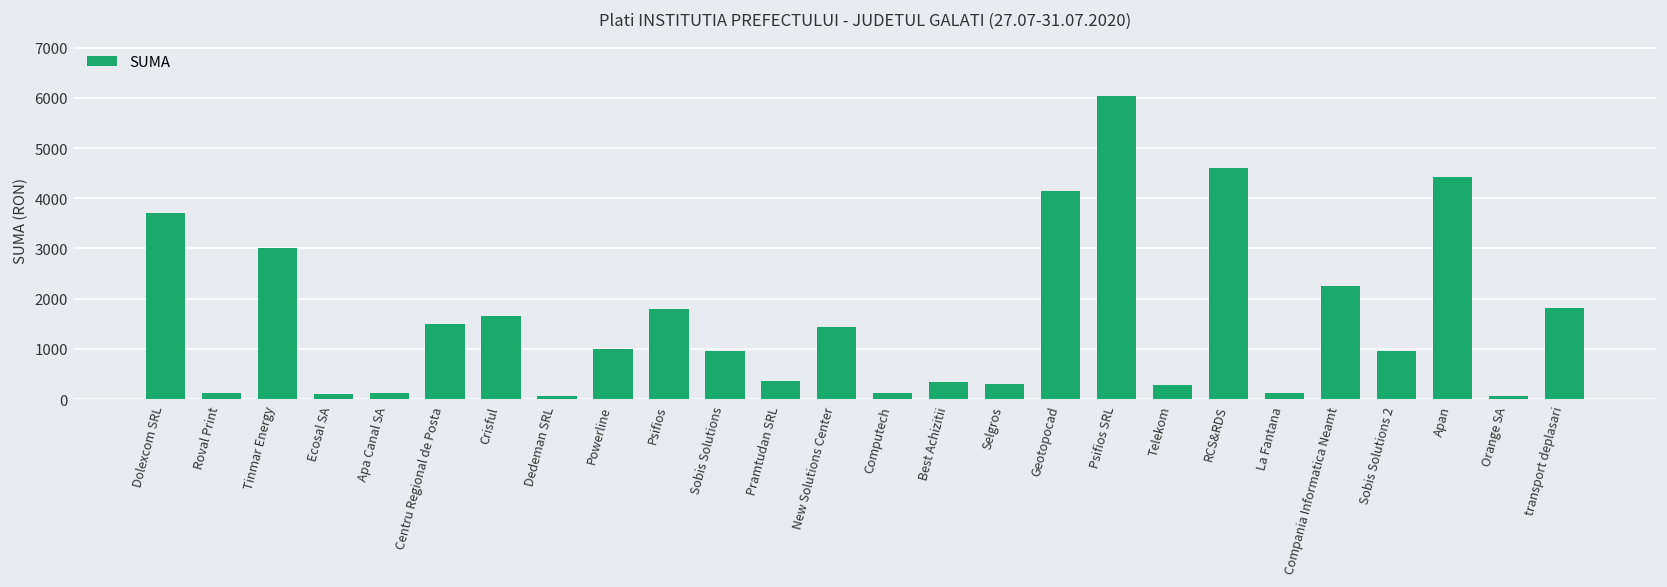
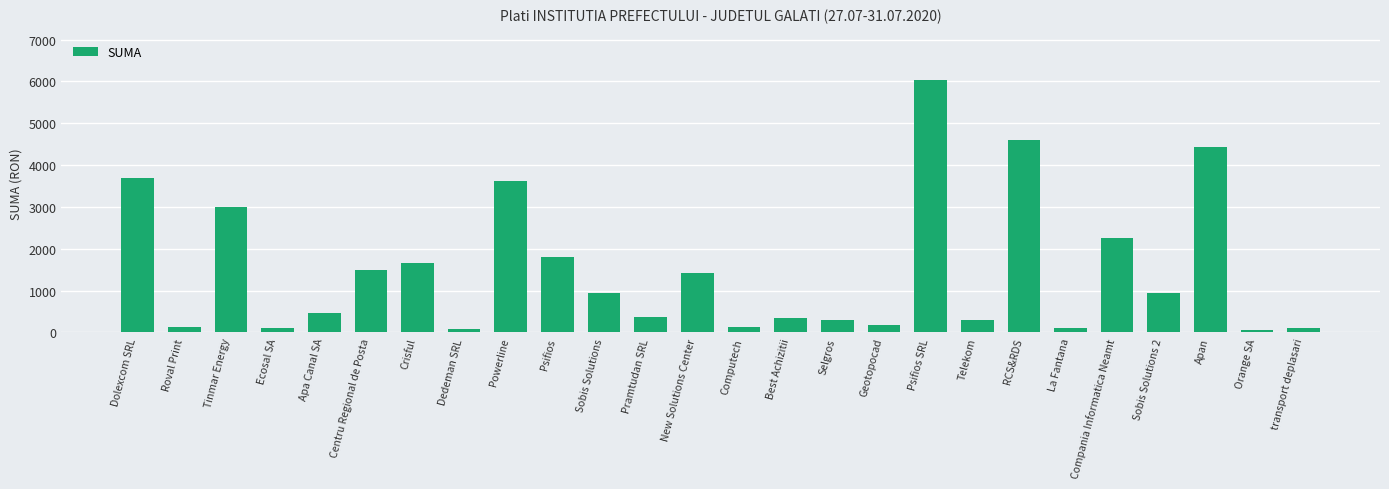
Apa Canal SA: 100 -> 500
Powerline: 1000 -> 3600
Geotopocad: 4100 -> 200
transport deplasari: 1800 -> 100
